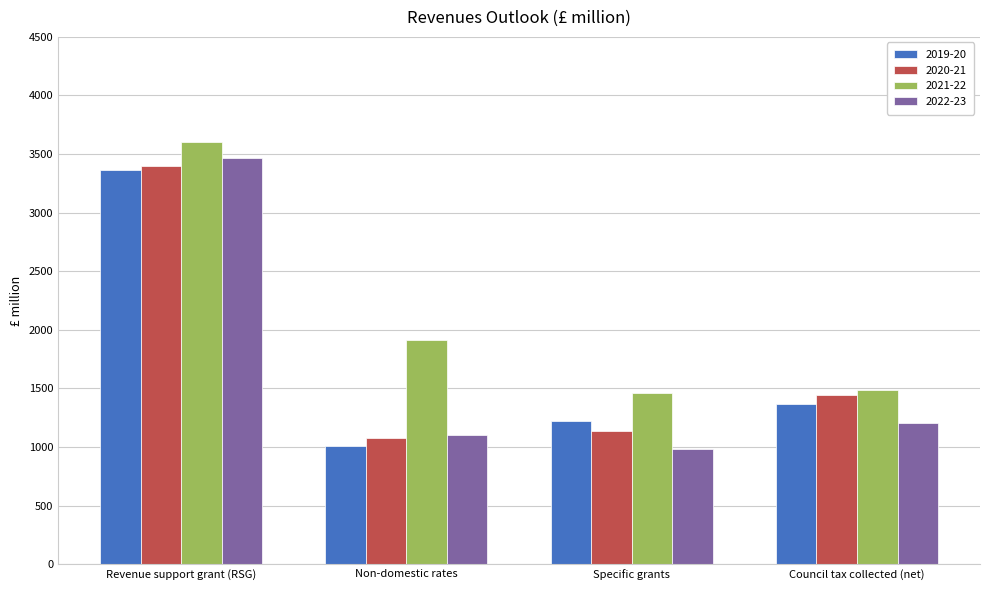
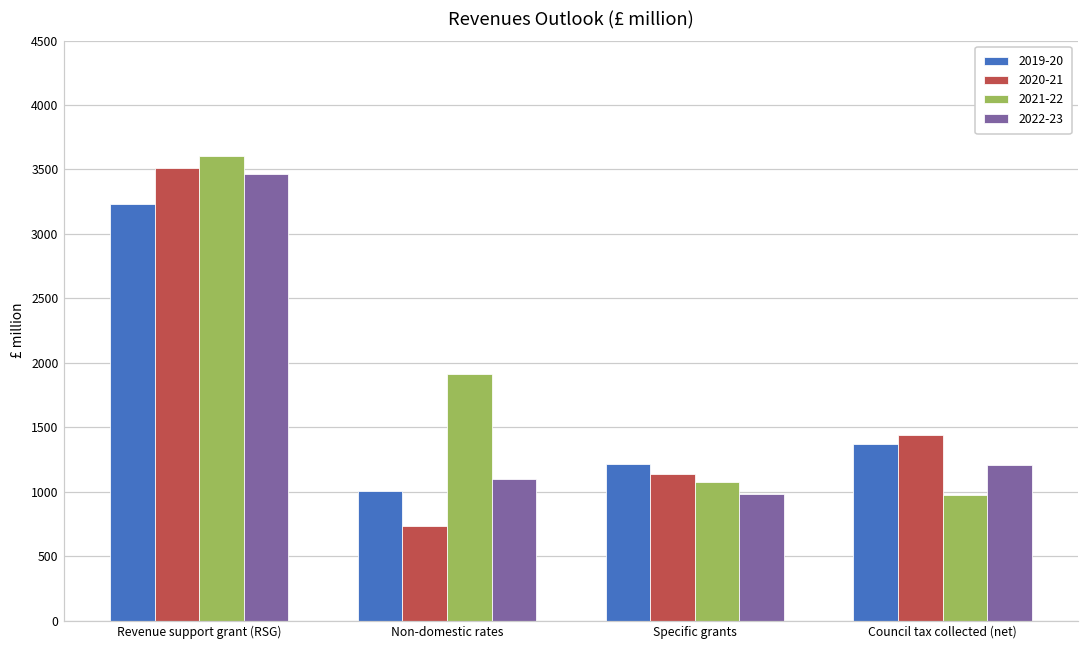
2019-20, Revenue support grant (RSG): 3360 -> 3230
2020-21, Revenue support grant (RSG): 3400 -> 3510
2020-21, Non-domestic rates: 1080 -> 730
2021-22, Specific grants: 1460 -> 1080
2021-22, Council tax collected (net): 1490 -> 980
